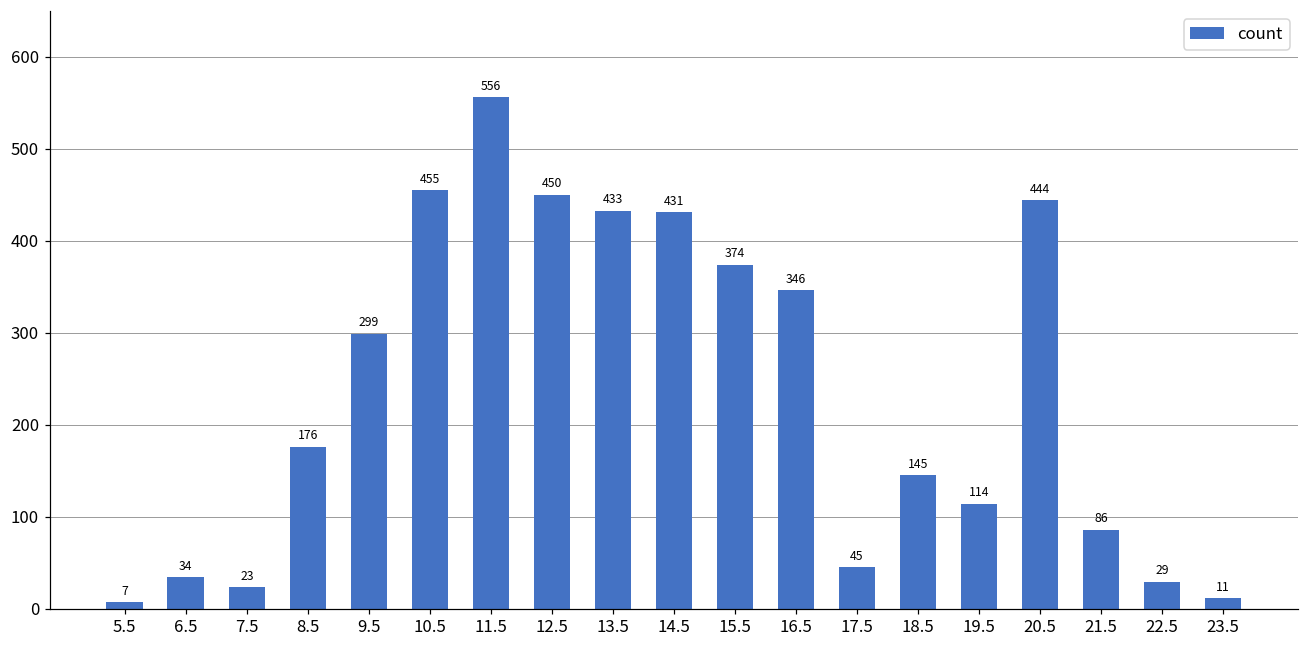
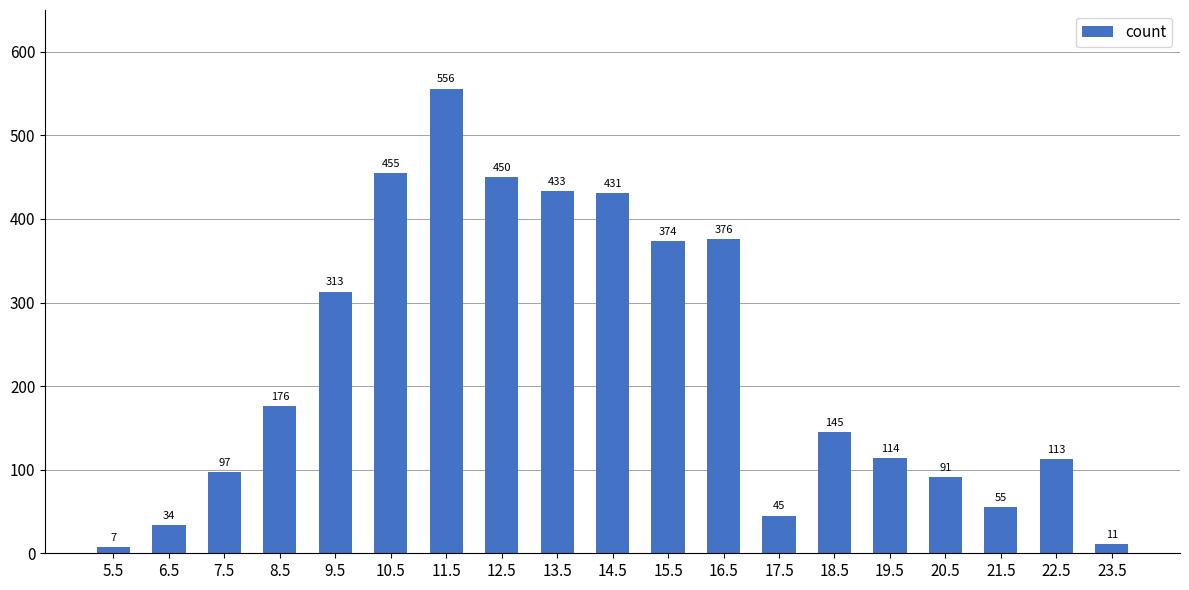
7.5: 23 -> 97
9.5: 299 -> 313
16.5: 346 -> 376
20.5: 444 -> 91
21.5: 86 -> 55
22.5: 29 -> 113
